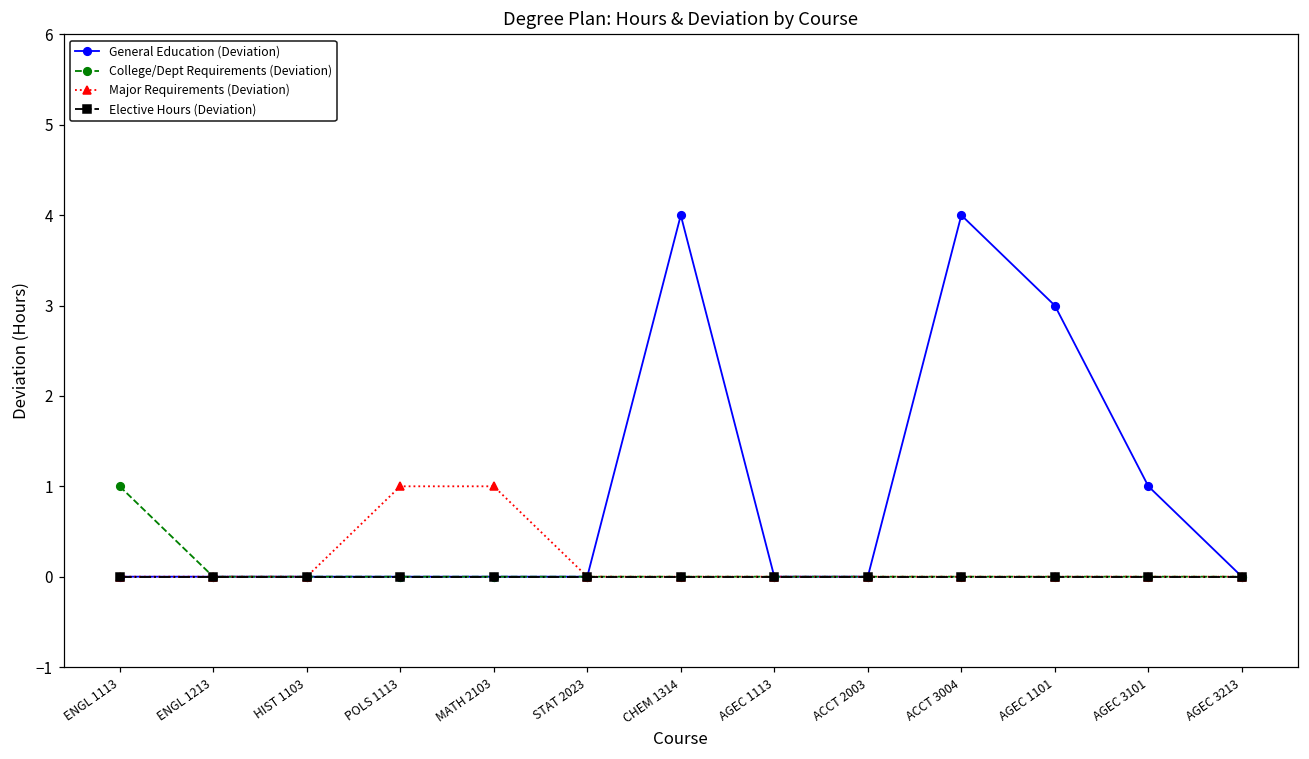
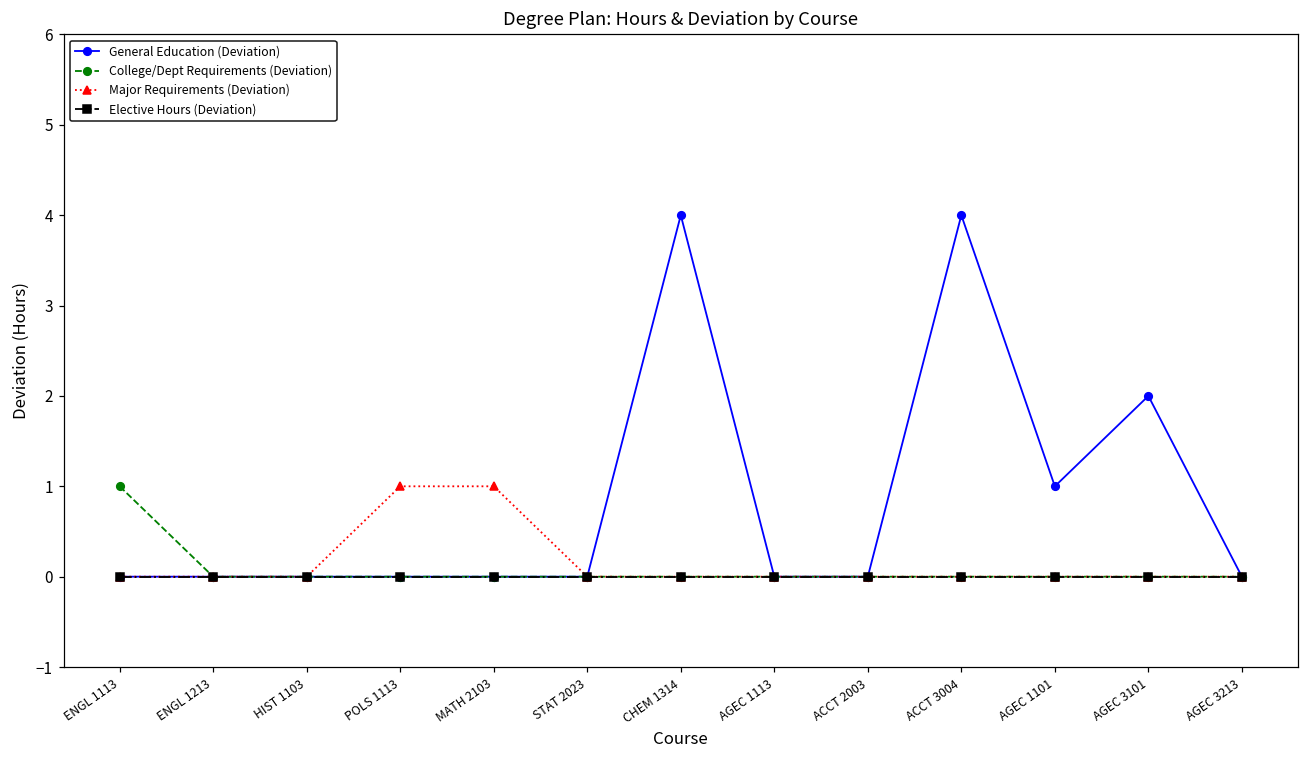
General Education (Deviation), AGEC 1101: 3 -> 1
General Education (Deviation), AGEC 3101: 1 -> 2
